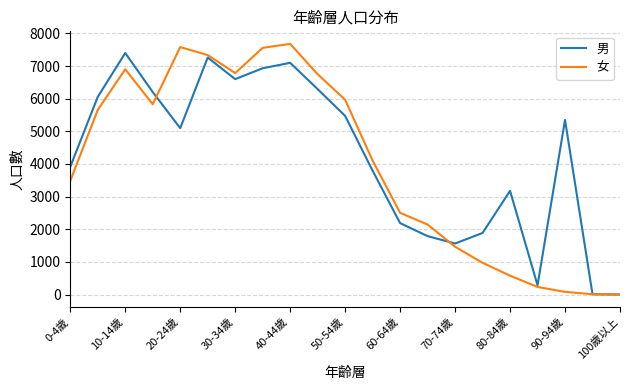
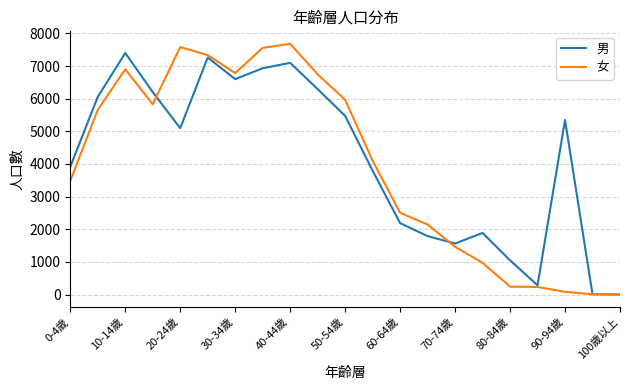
男, 80-84歲: 3200 -> 1000
女, 80-84歲: 600 -> 200
